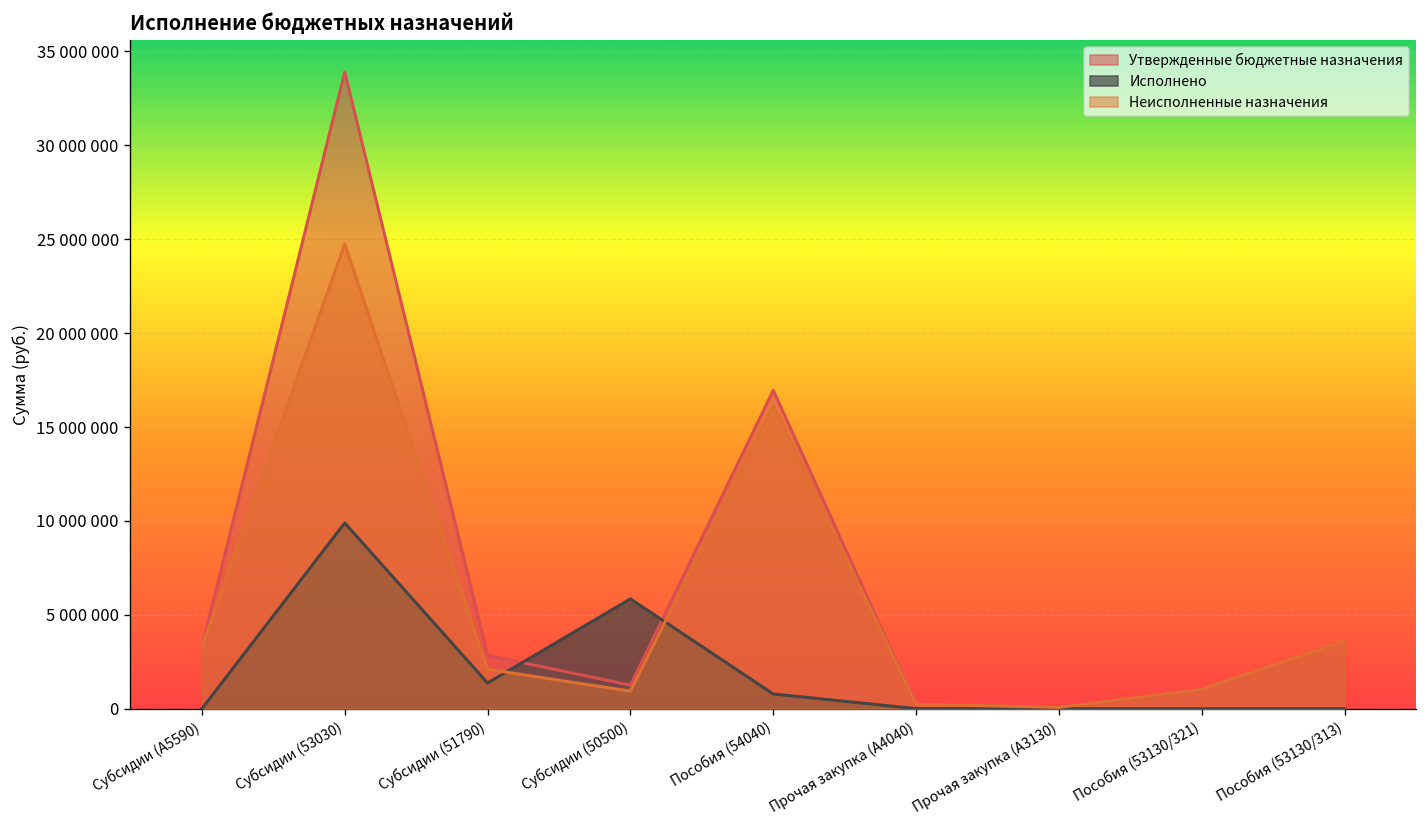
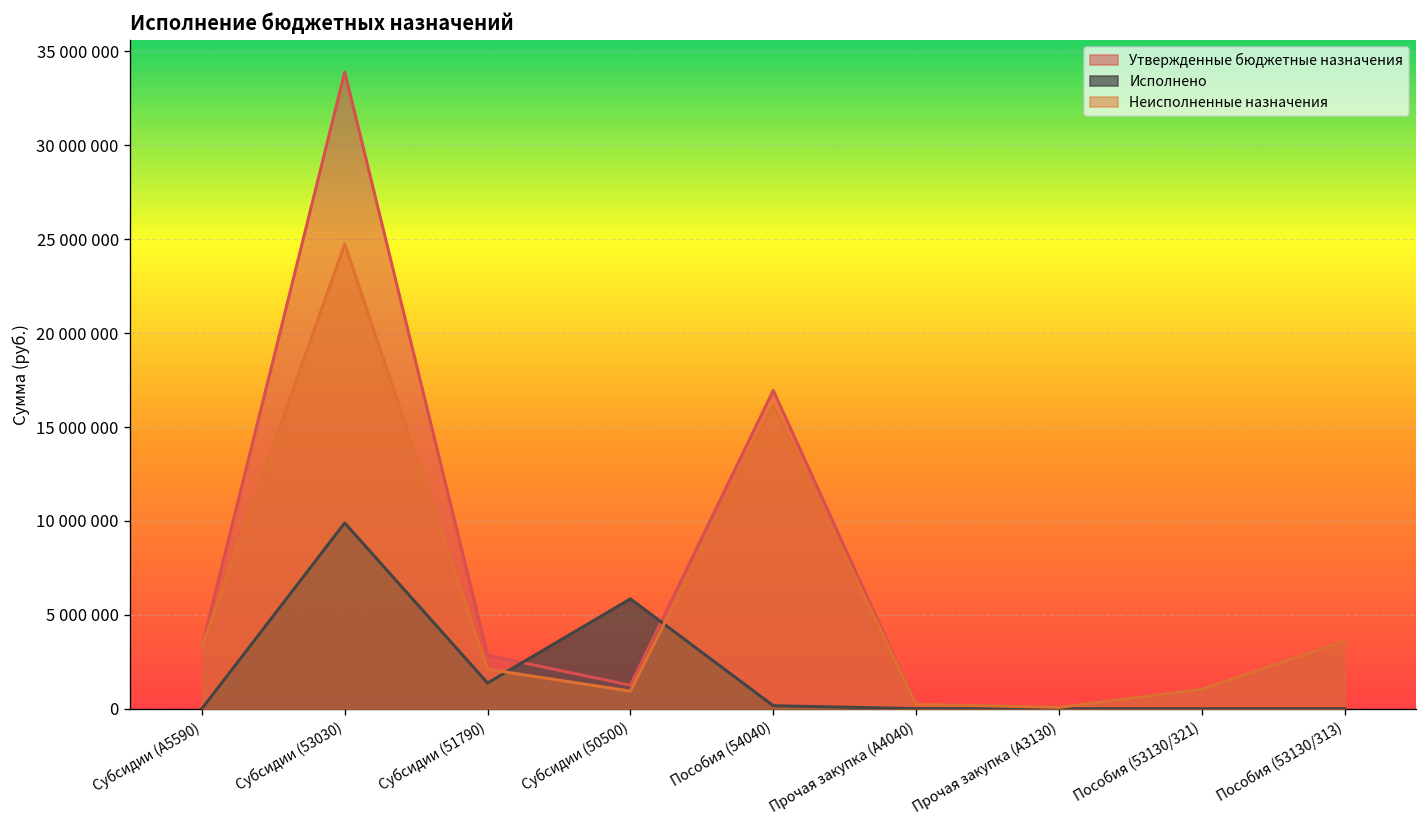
Исполнено, Пособия (54040): 800000 -> 200000
